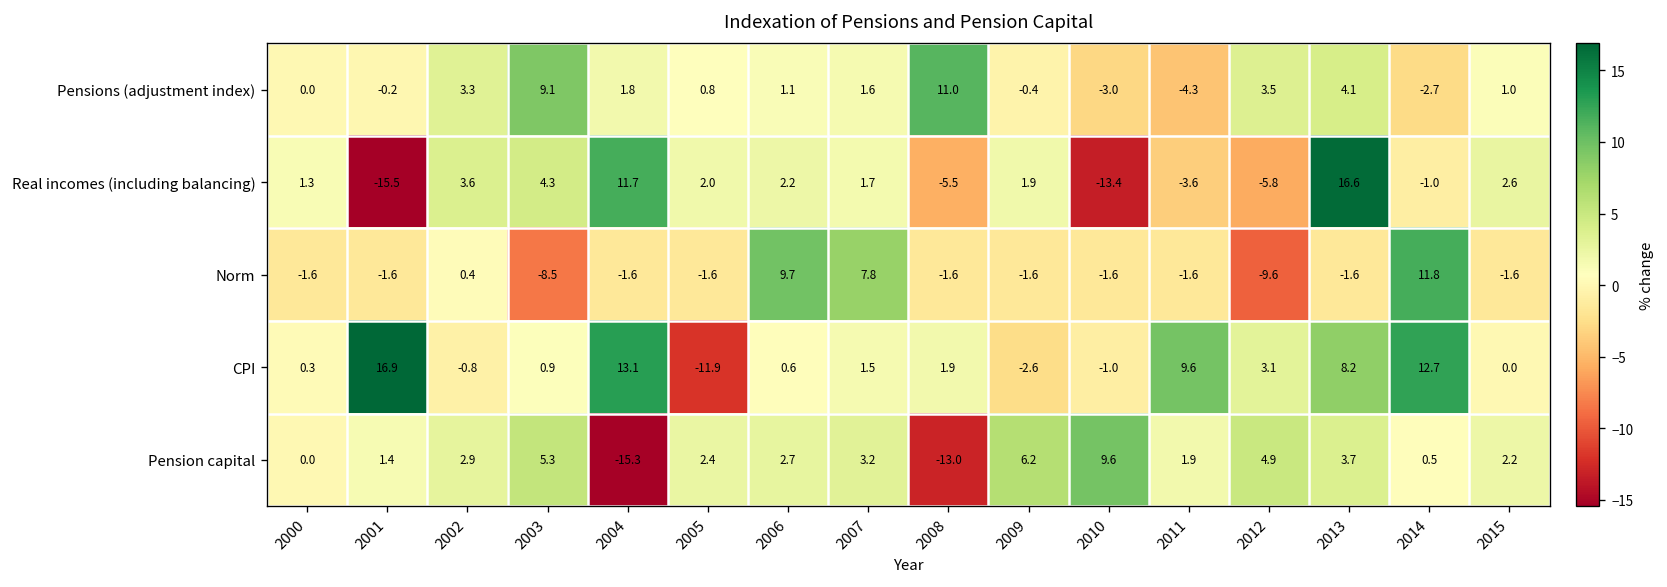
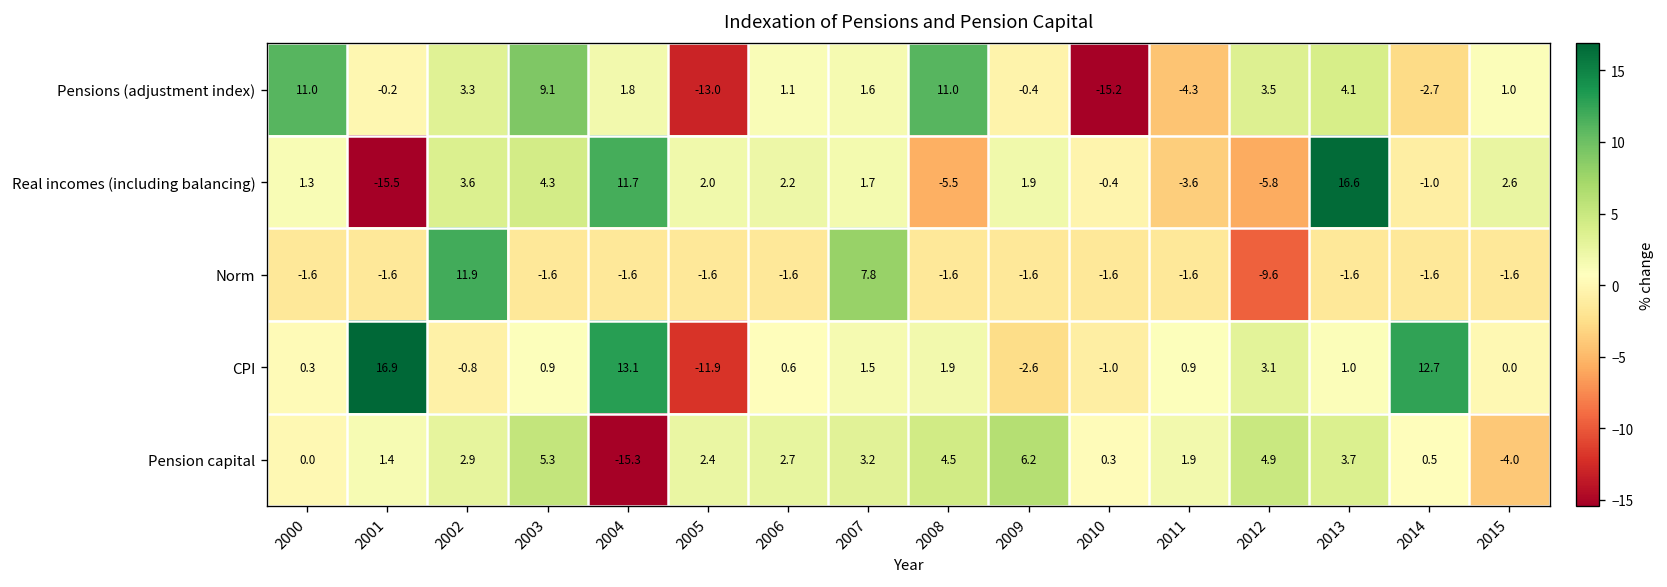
Pensions (adjustment index), 2000: 0.0 -> 11.0
Pensions (adjustment index), 2005: 0.8 -> -13.0
Pensions (adjustment index), 2010: -3.0 -> -15.2
Real incomes (including balancing), 2010: -13.4 -> -0.4
Norm, 2002: 0.4 -> 11.9
Norm, 2003: -8.5 -> -1.6
Norm, 2006: 9.7 -> -1.6
Norm, 2014: 11.8 -> -1.6
CPI, 2011: 9.6 -> 0.9
CPI, 2013: 8.2 -> 1.0
Pension capital, 2008: -13.0 -> 4.5
Pension capital, 2010: 9.6 -> 0.3
Pension capital, 2015: 2.2 -> -4.0
